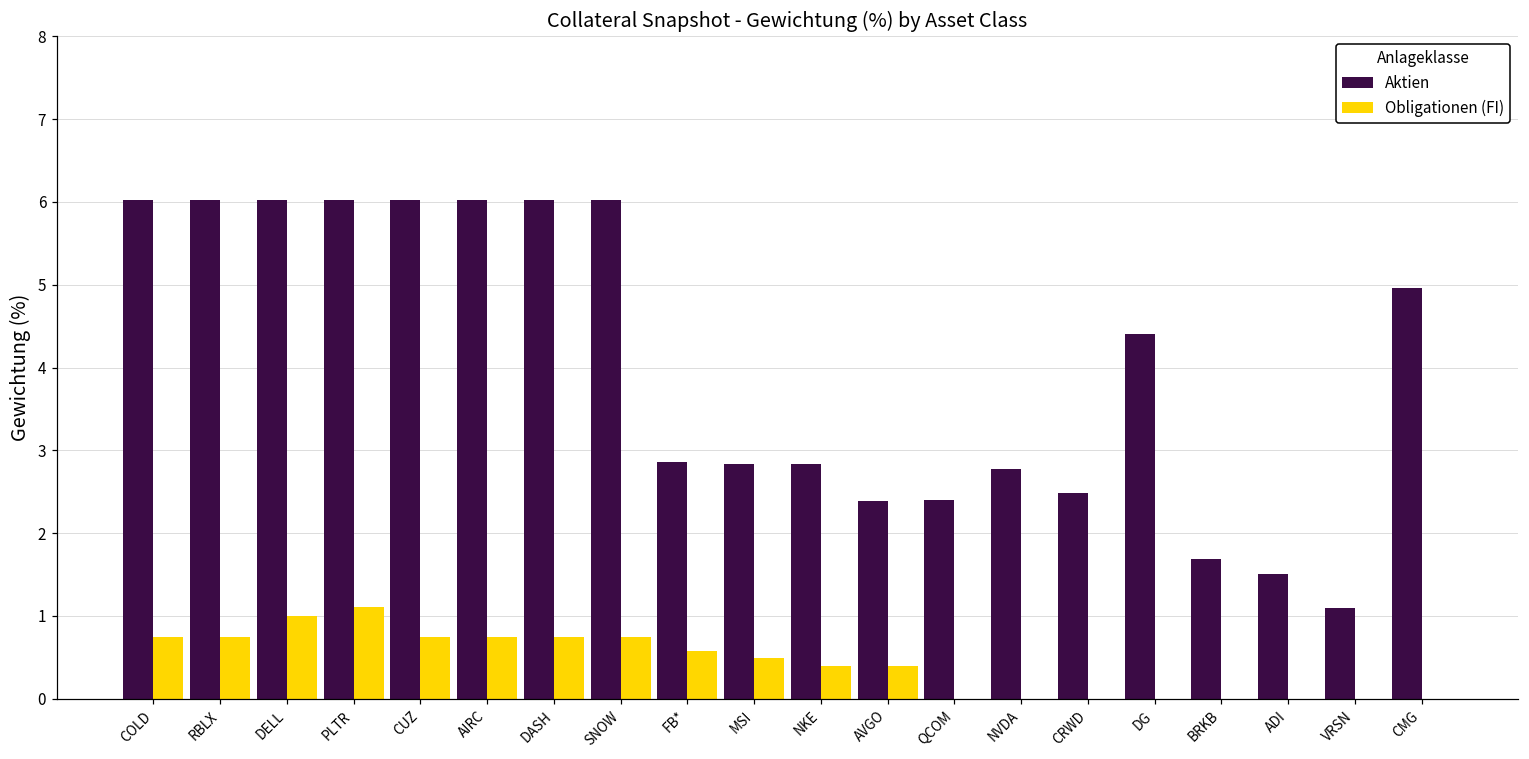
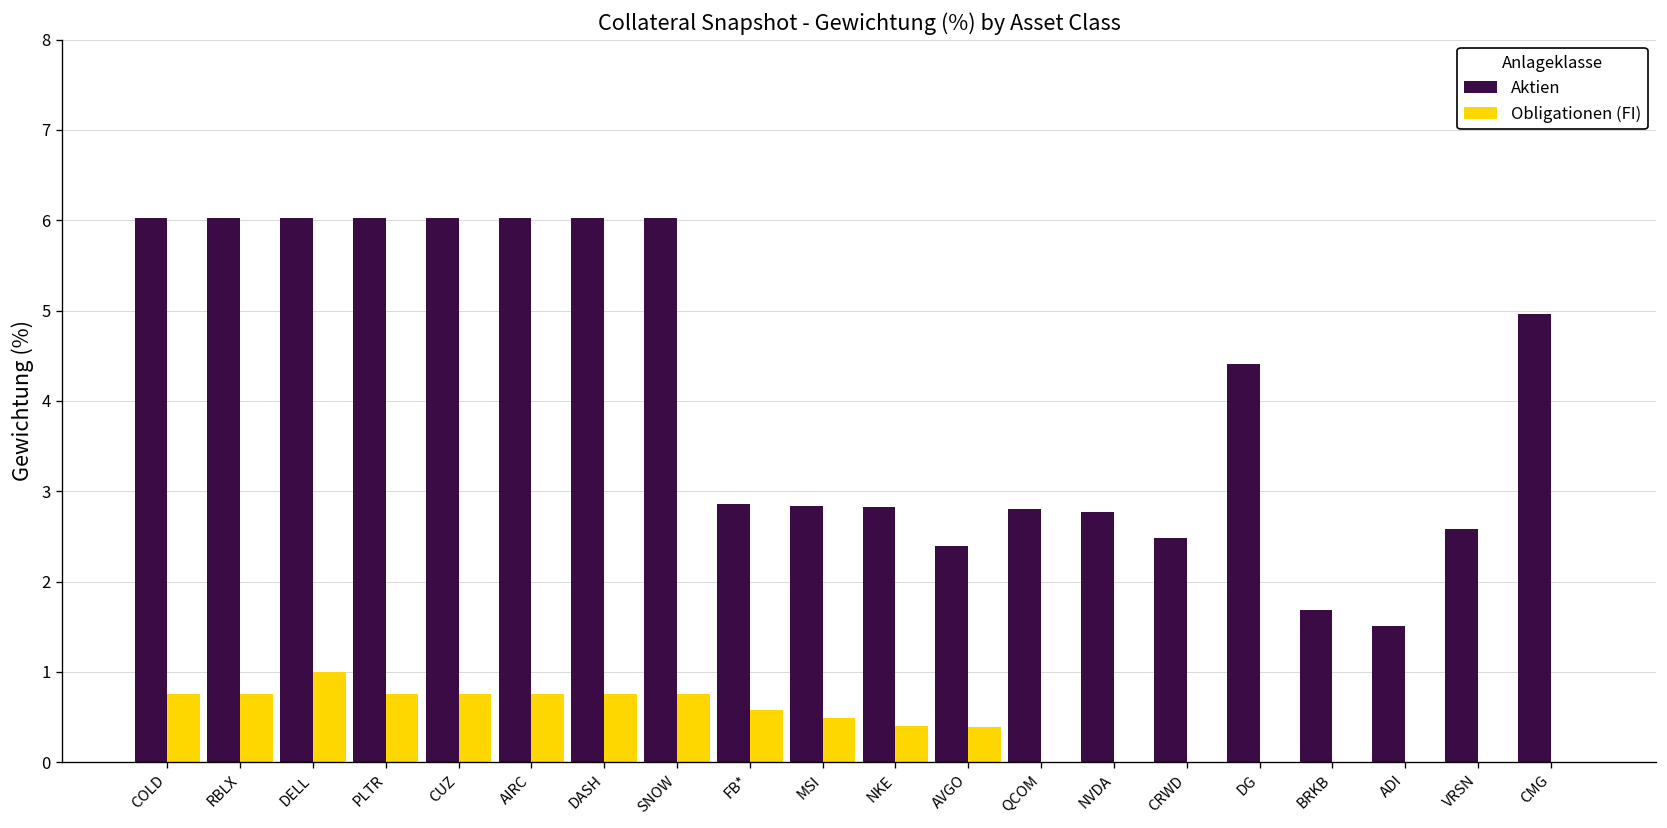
Obligationen (FI), PLTR: 1.1 -> 0.8
Aktien, QCOM: 2.4 -> 2.8
Aktien, VRSN: 1.1 -> 2.6
